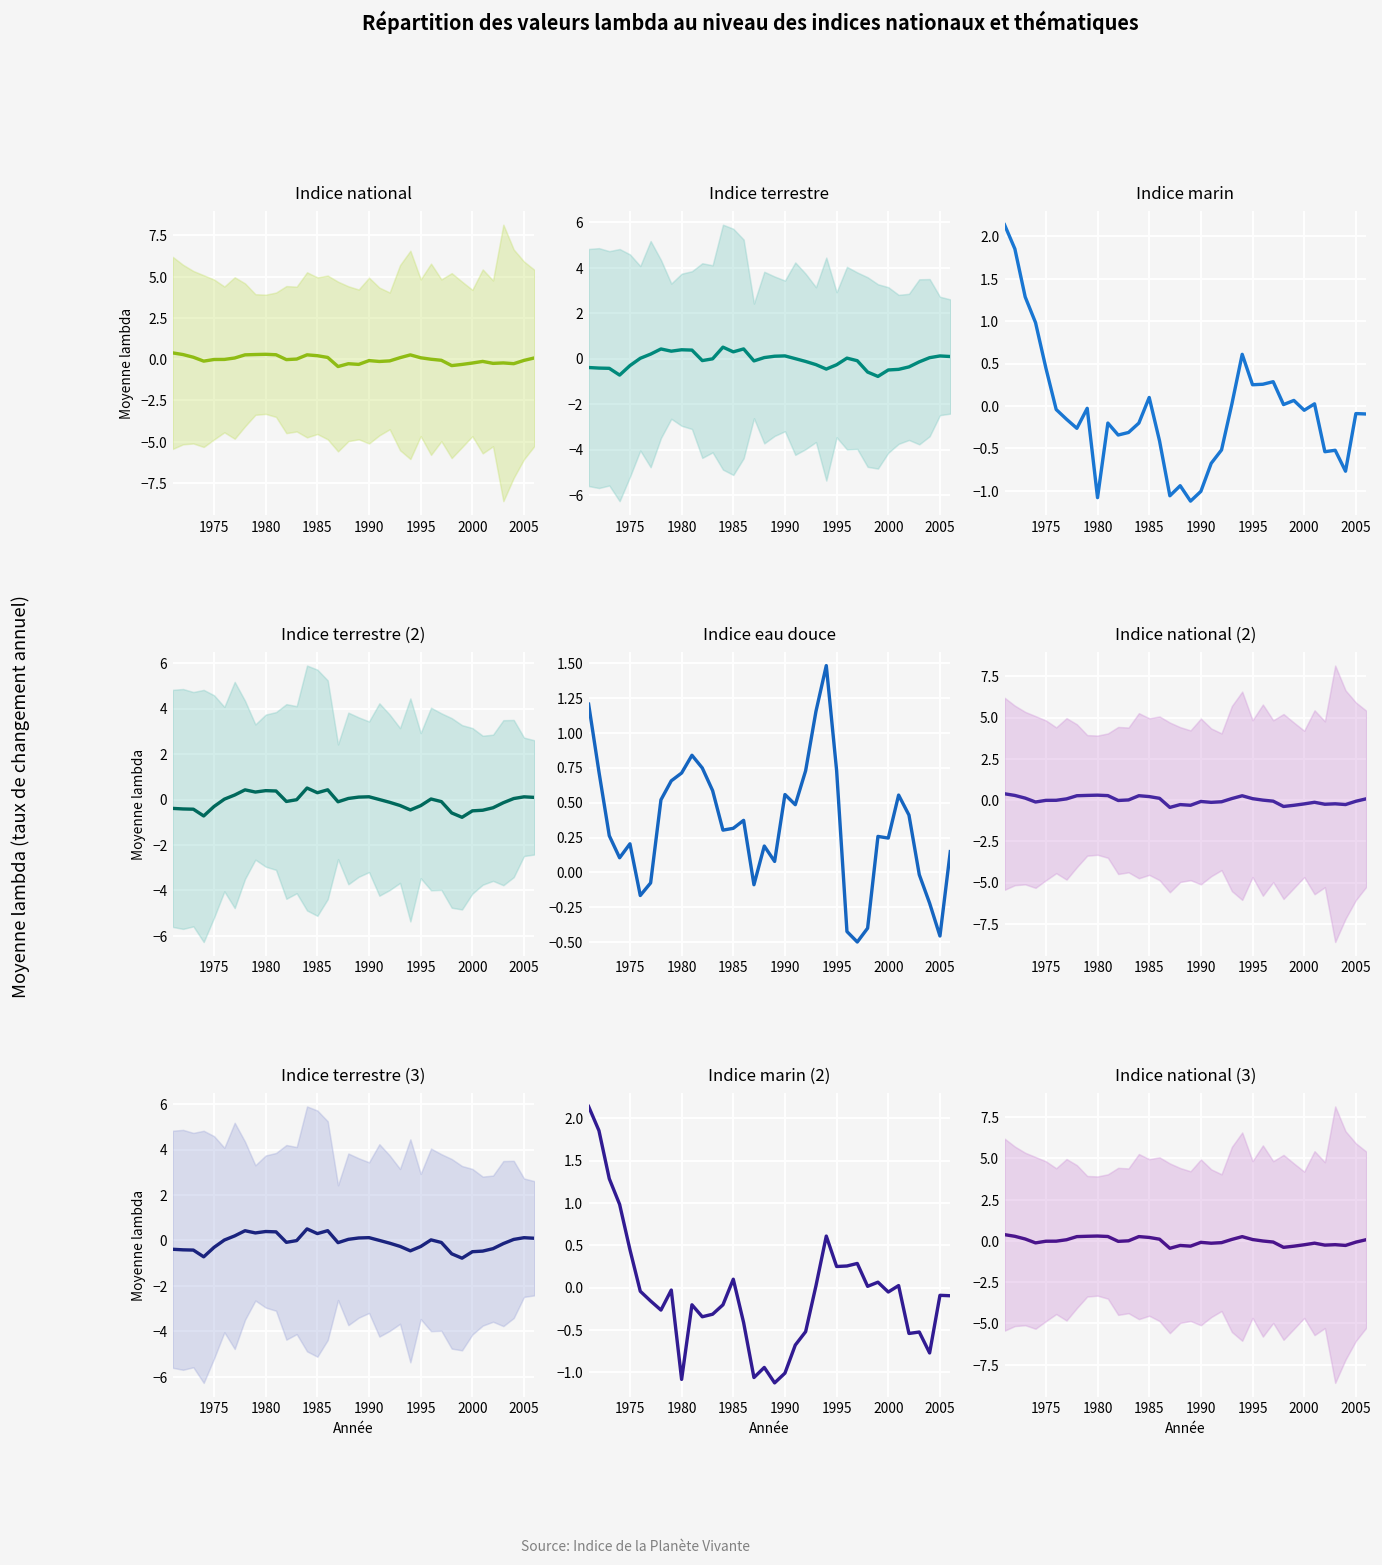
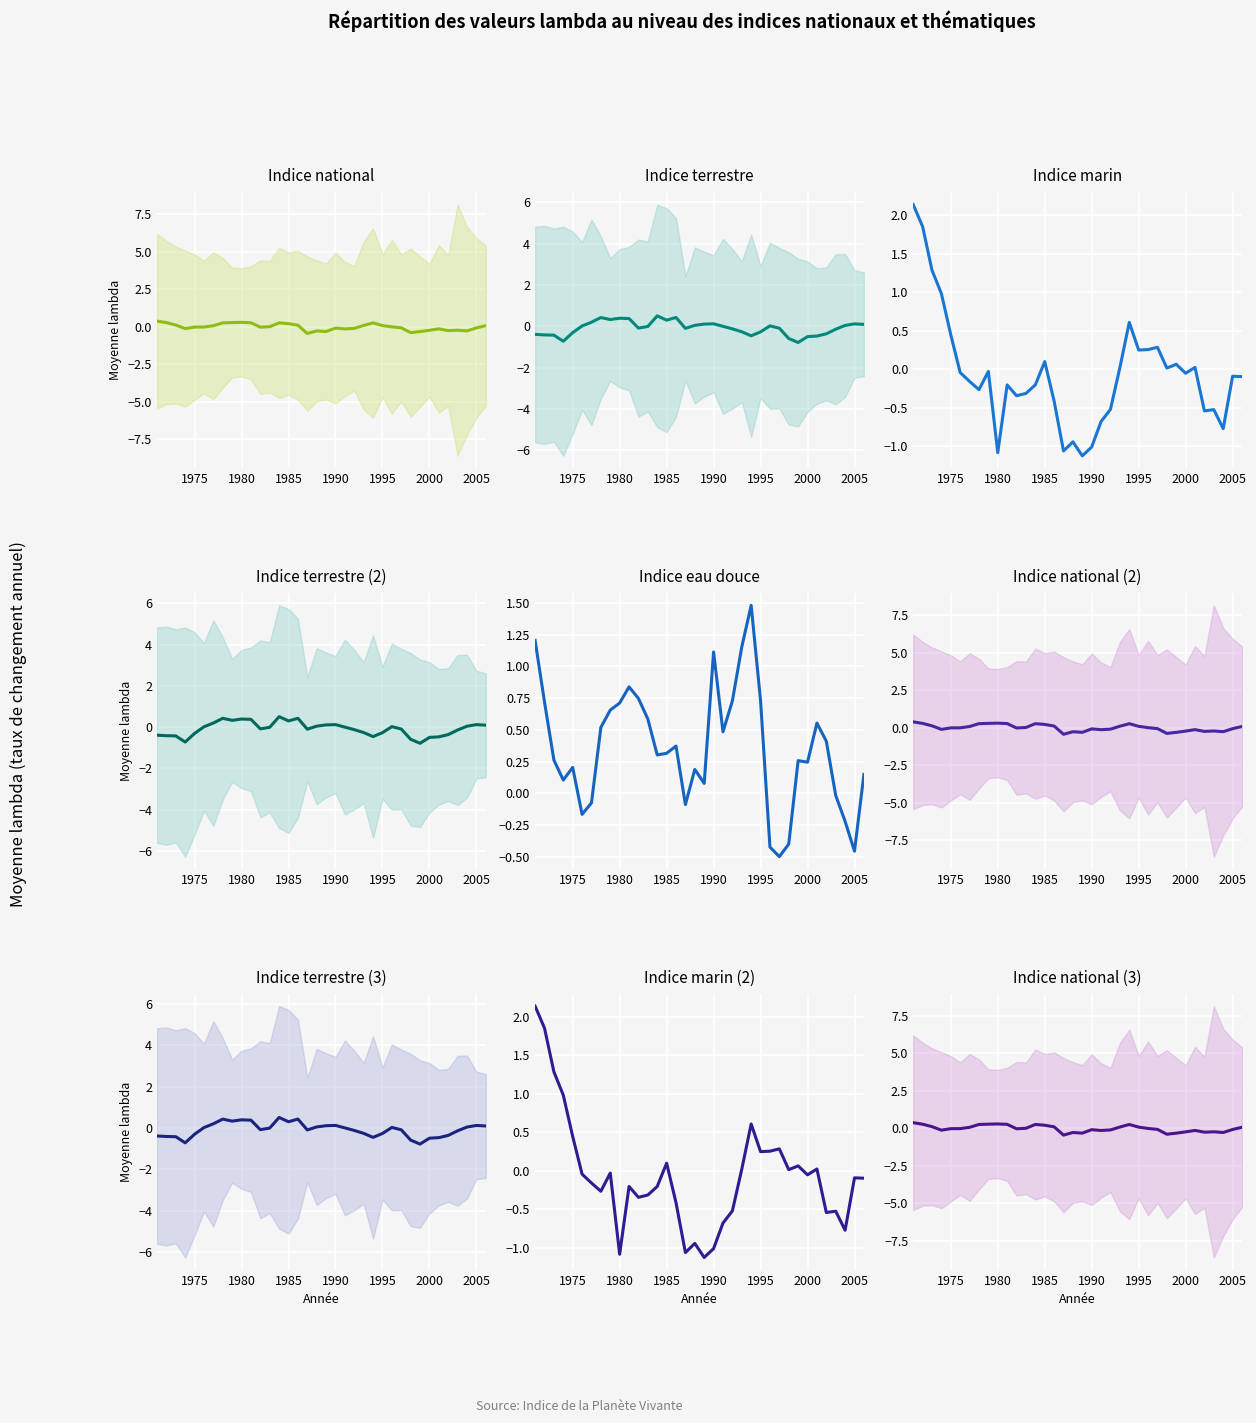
Indice eau douce, 1990: 0.56 -> 1.11
